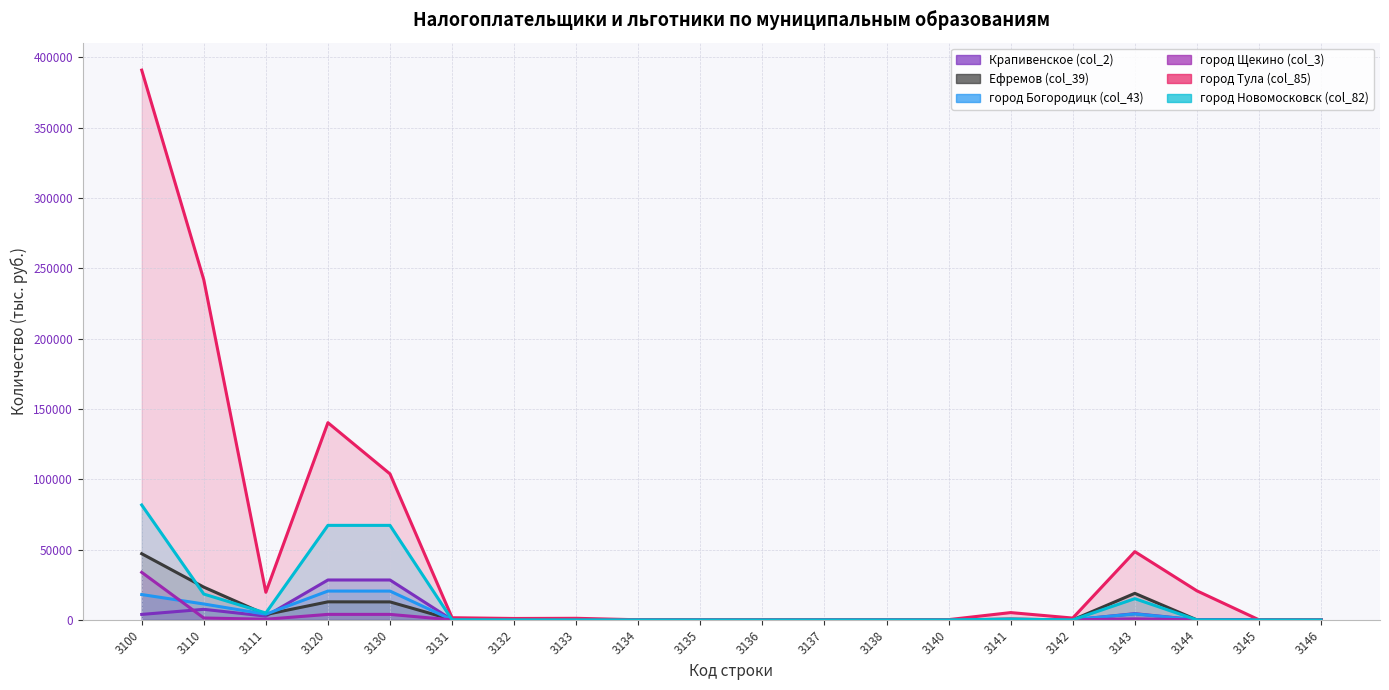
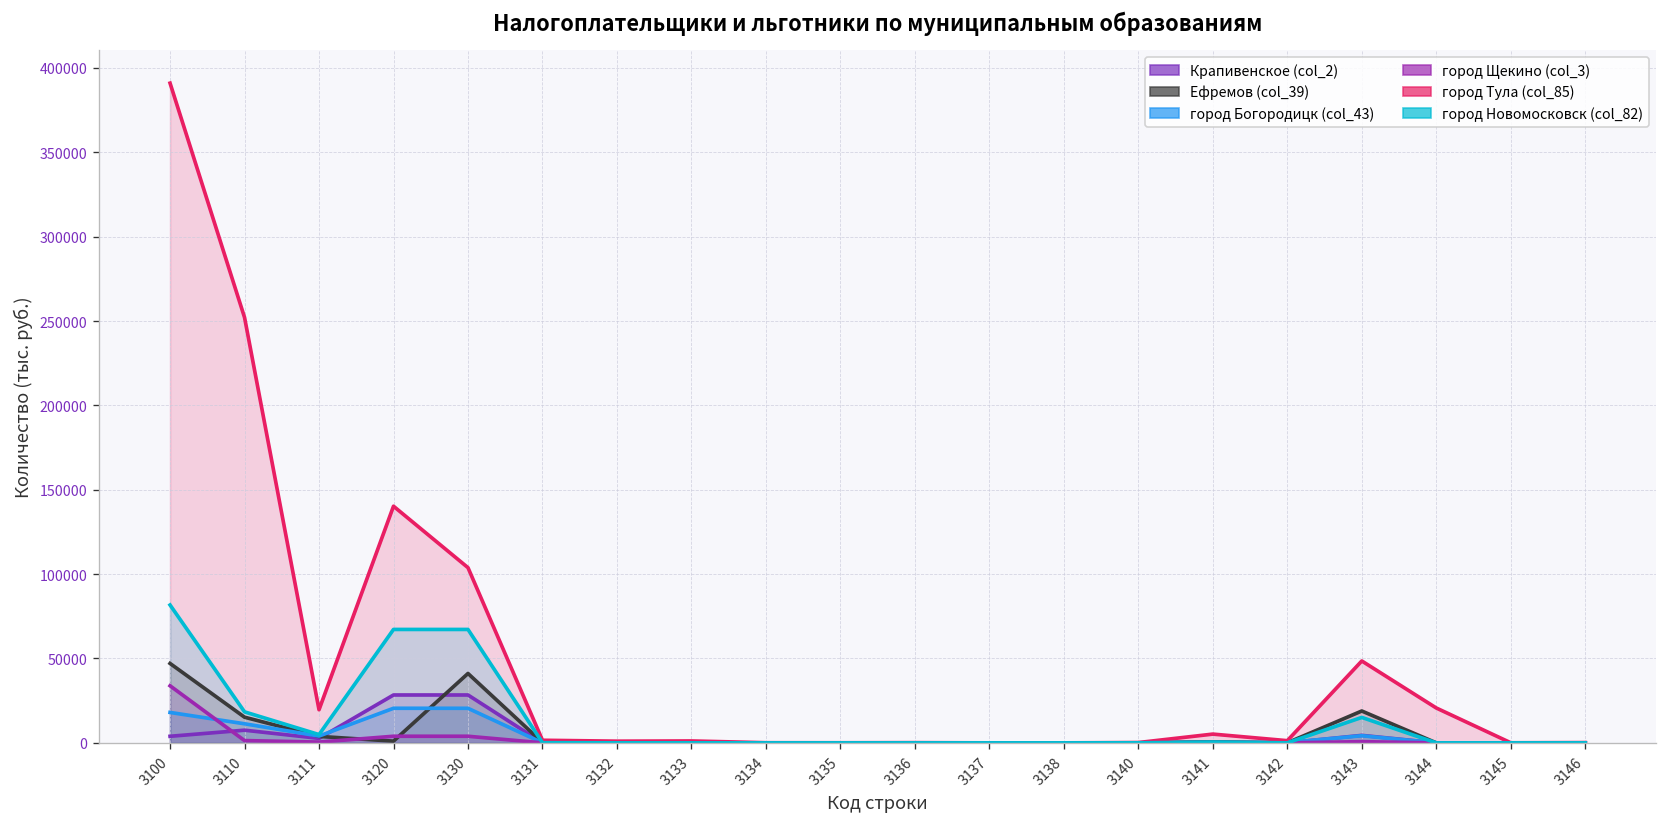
Ефремов (col_39), 3110: 23000 -> 15000
город Тула (col_85), 3110: 242000 -> 252000
Ефремов (col_39), 3120: 13000 -> 1000
Ефремов (col_39), 3130: 13000 -> 41000
